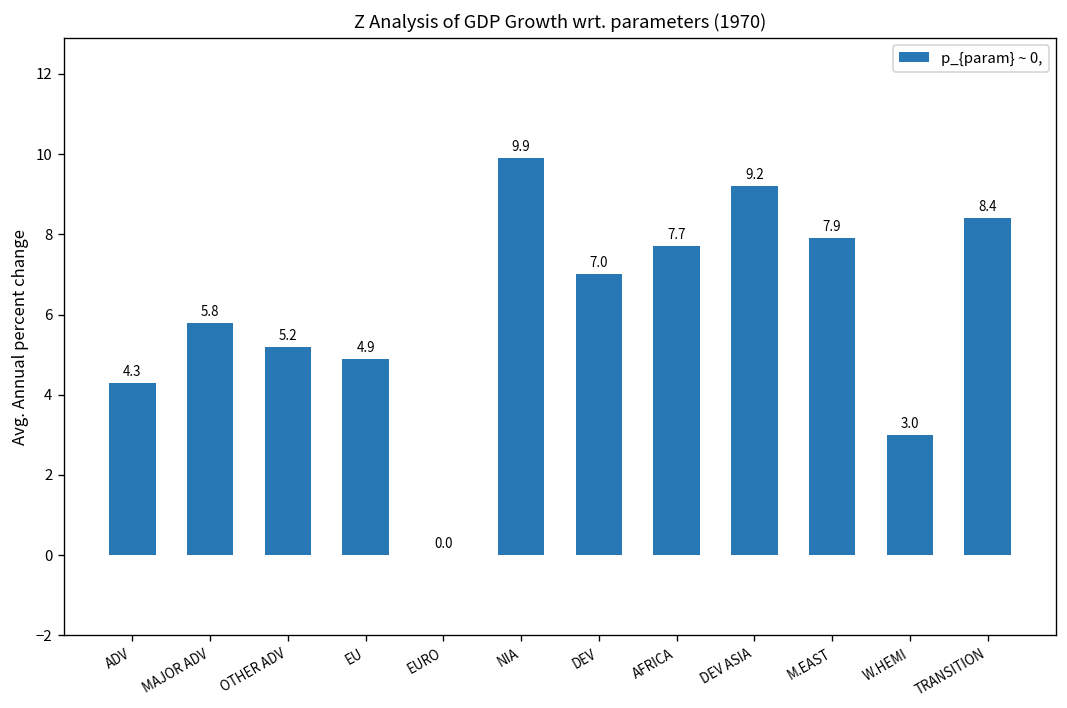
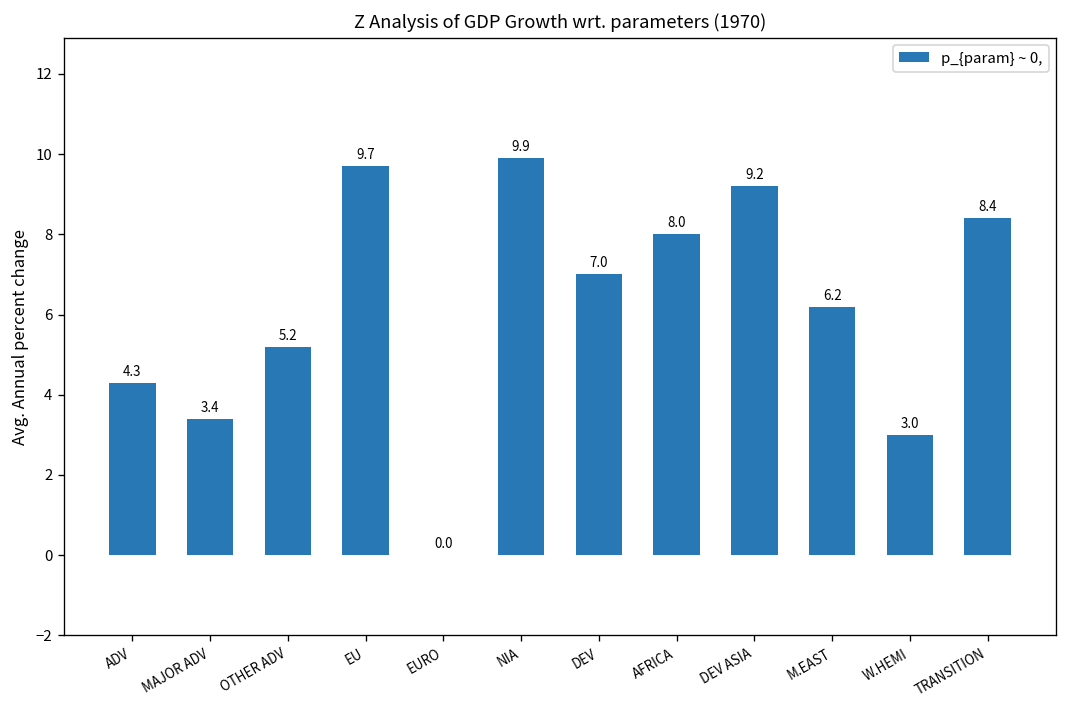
MAJOR ADV: 5.8 -> 3.4
EU: 4.9 -> 9.7
AFRICA: 7.7 -> 8.0
M.EAST: 7.9 -> 6.2
